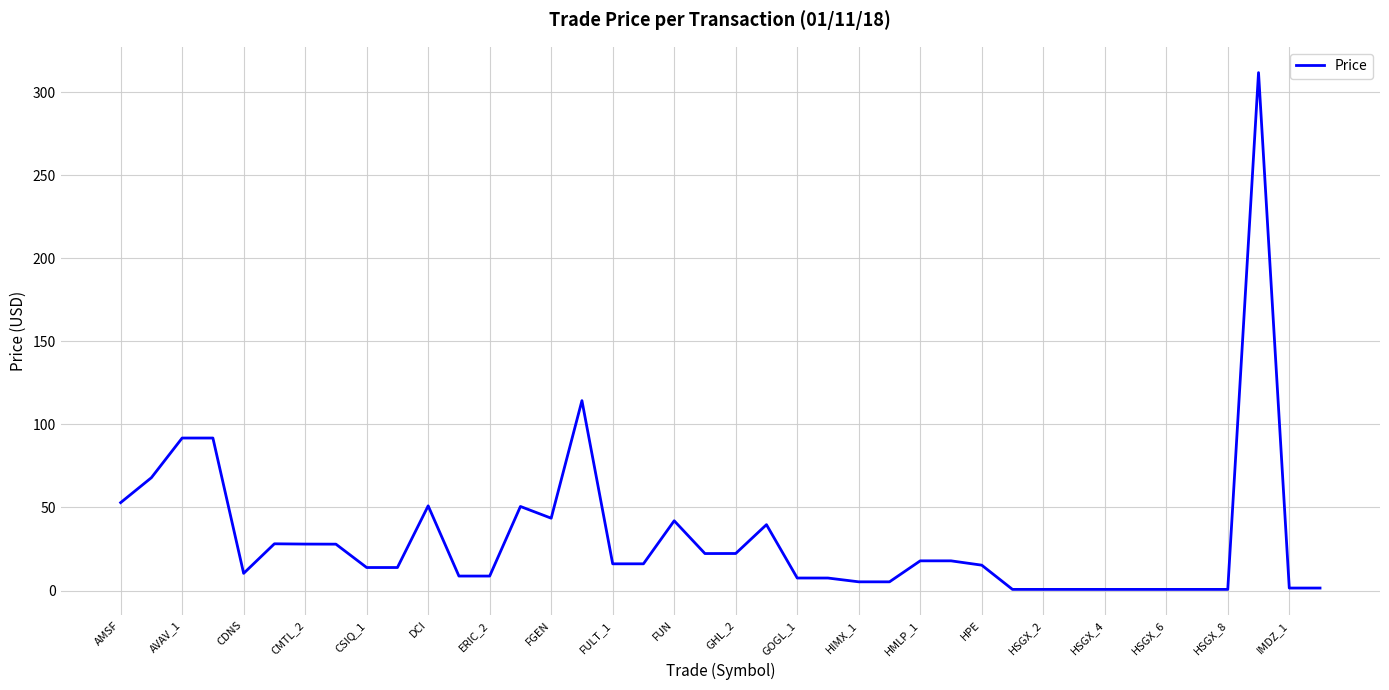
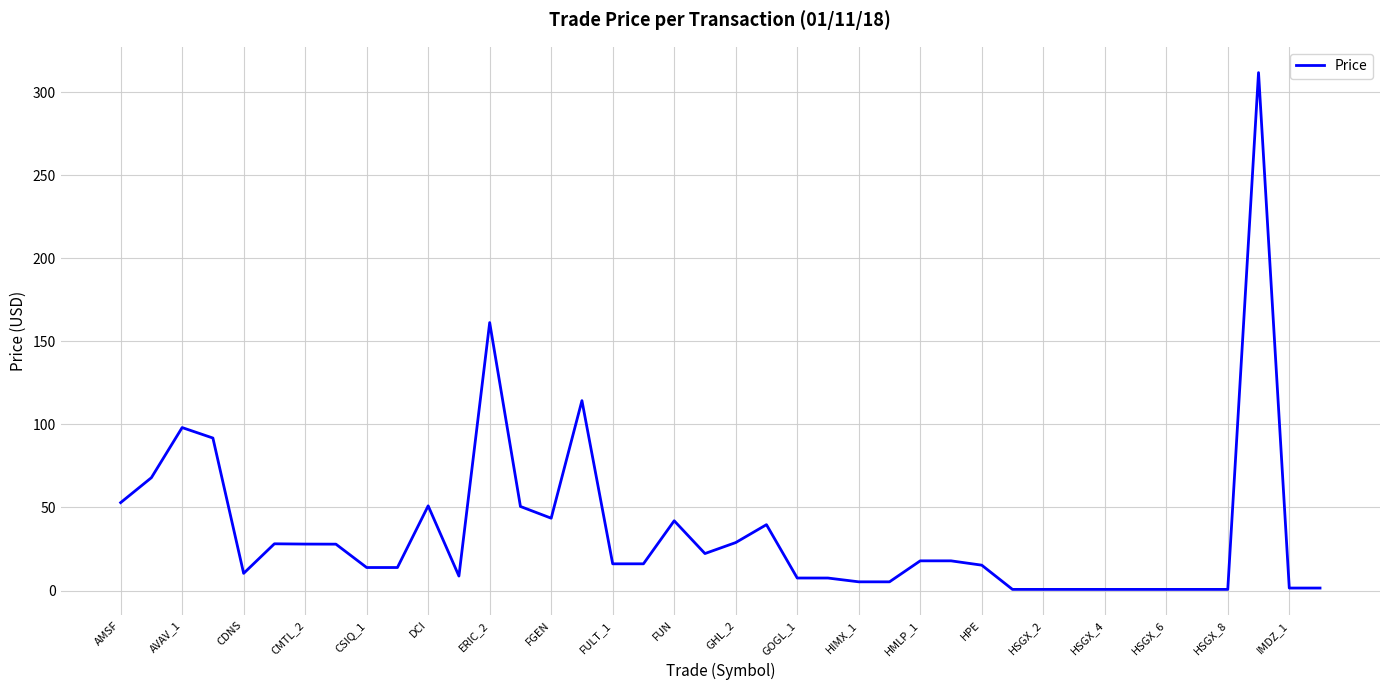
AVAV_1: 92 -> 98
ERIC_2: 9 -> 161
GHL_2: 22 -> 29
